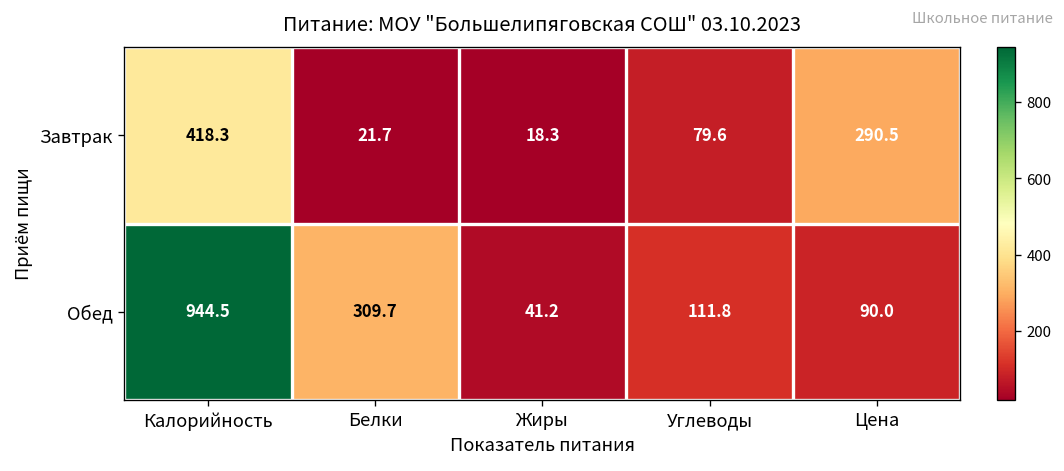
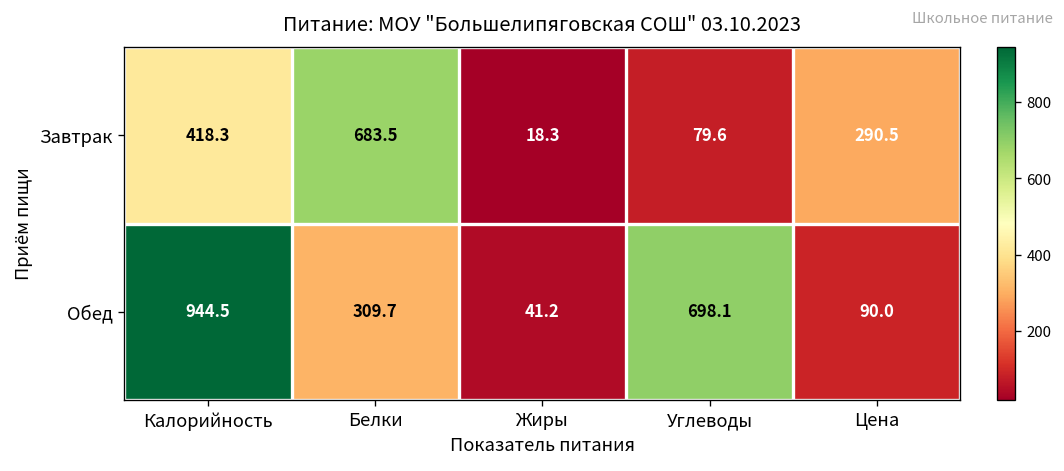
Завтрак, Белки: 21.7 -> 683.5
Обед, Углеводы: 111.8 -> 698.1
